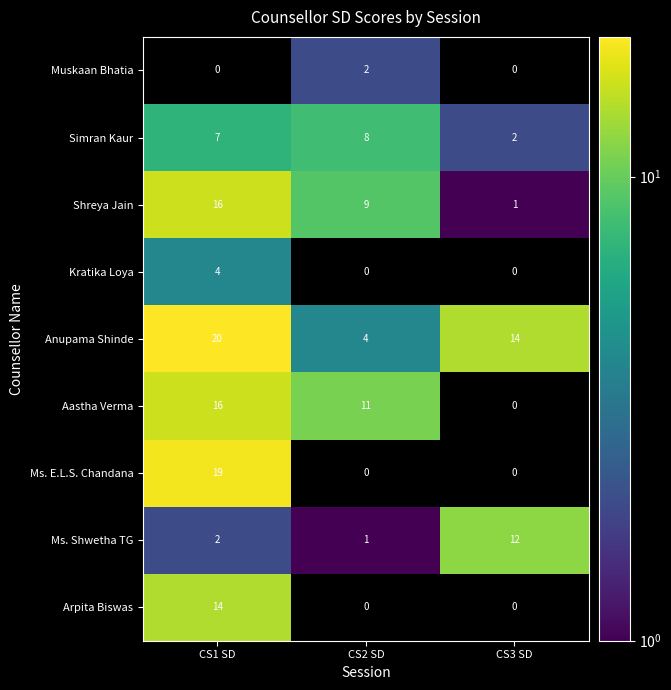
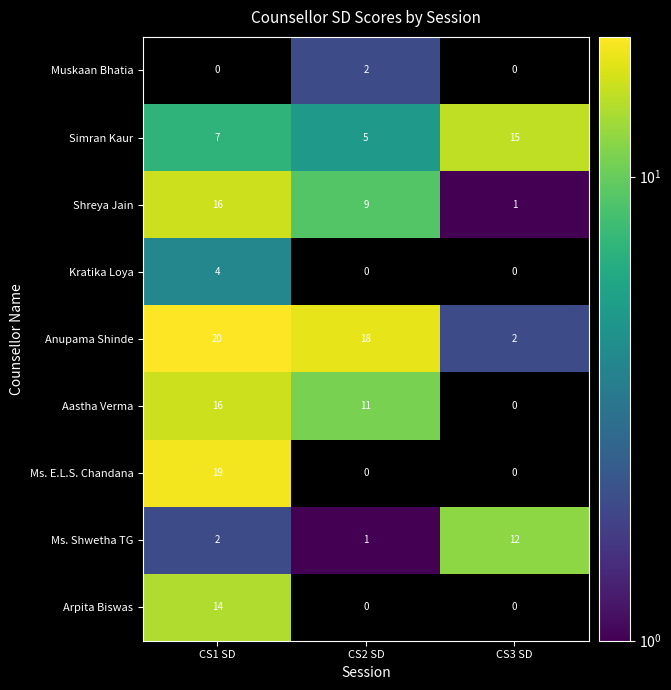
Simran Kaur, CS2 SD: 8 -> 5
Simran Kaur, CS3 SD: 2 -> 15
Anupama Shinde, CS2 SD: 4 -> 18
Anupama Shinde, CS3 SD: 14 -> 2
